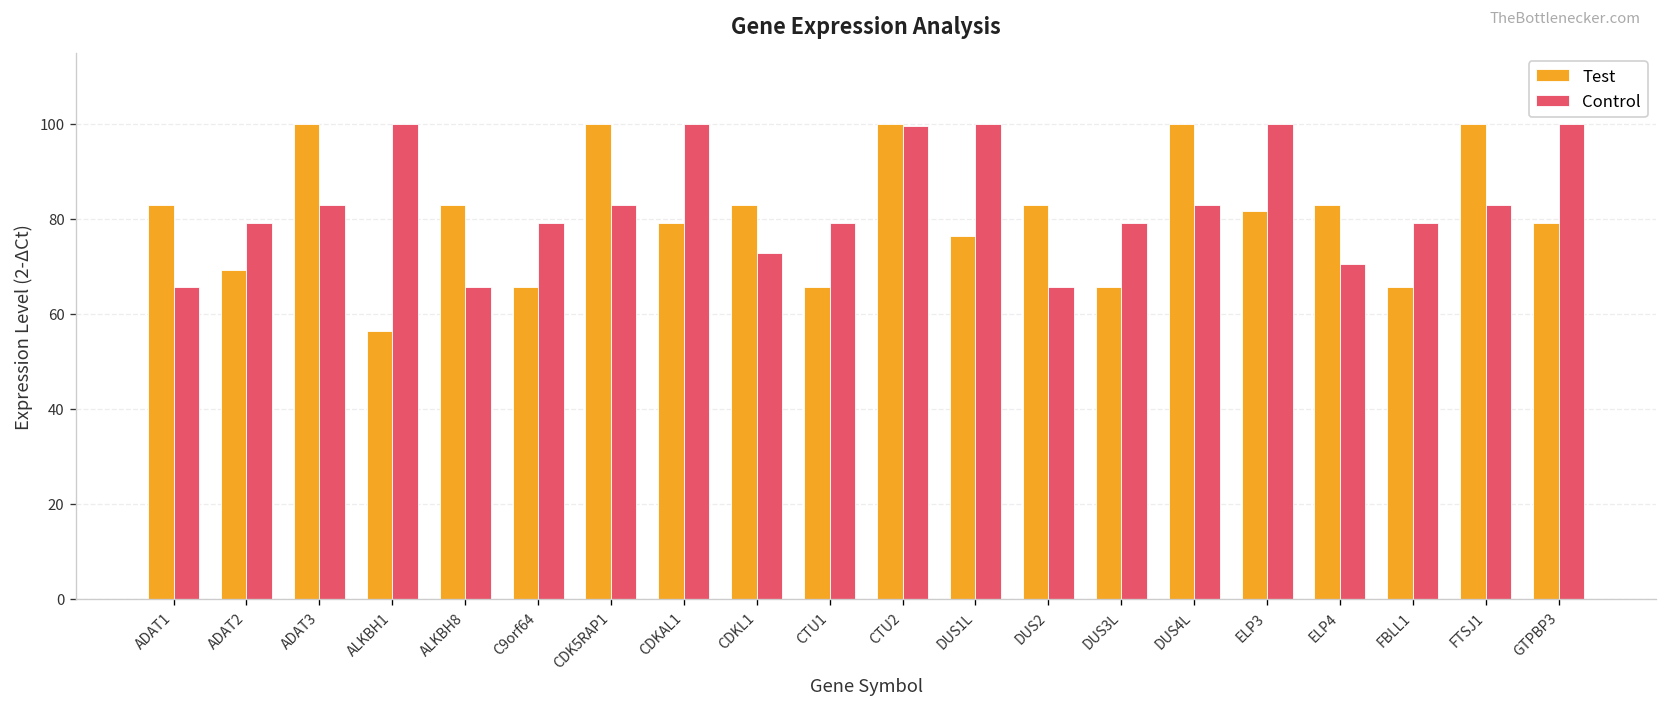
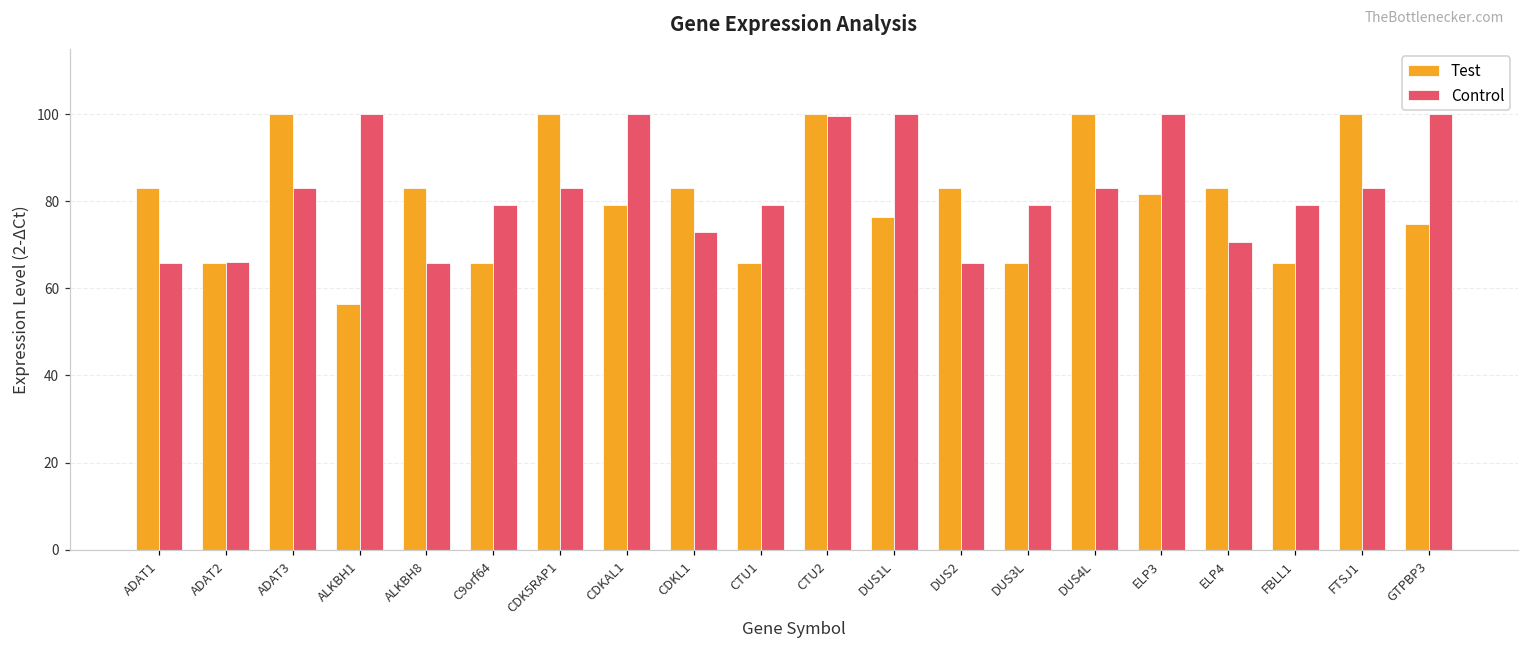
Test, ADAT2: 69 -> 66
Control, ADAT2: 79 -> 66
Test, GTPBP3: 79 -> 75
